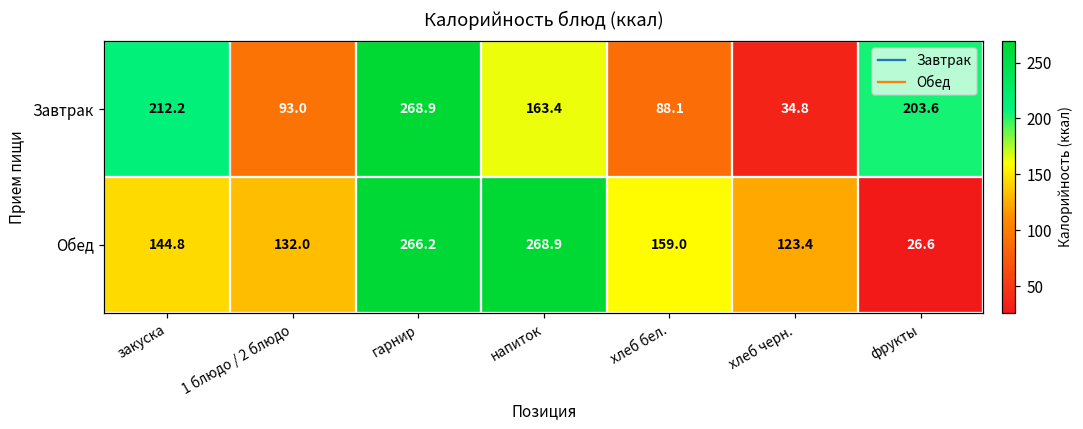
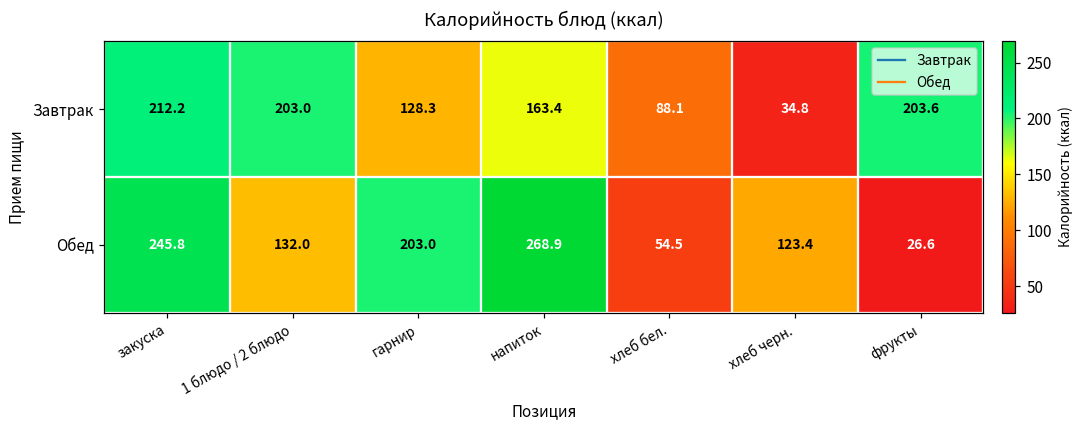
Завтрак, 1 блюдо / 2 блюдо: 93.0 -> 203.0
Завтрак, гарнир: 268.9 -> 128.3
Обед, закуска: 144.8 -> 245.8
Обед, гарнир: 266.2 -> 203.0
Обед, хлеб бел.: 159.0 -> 54.5
